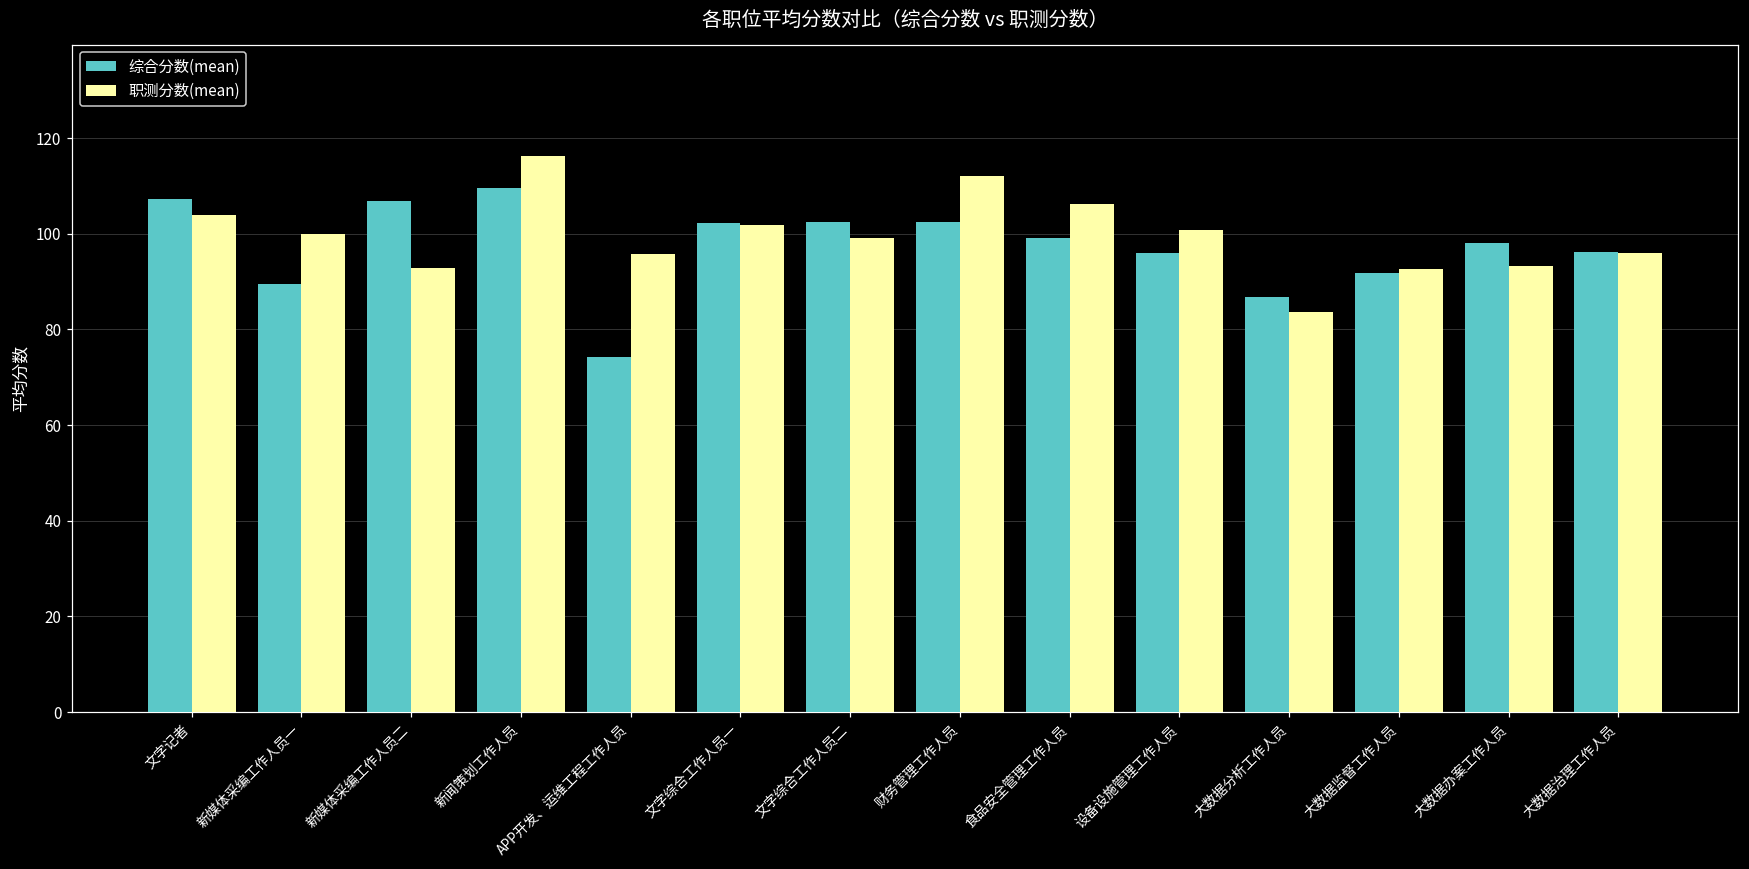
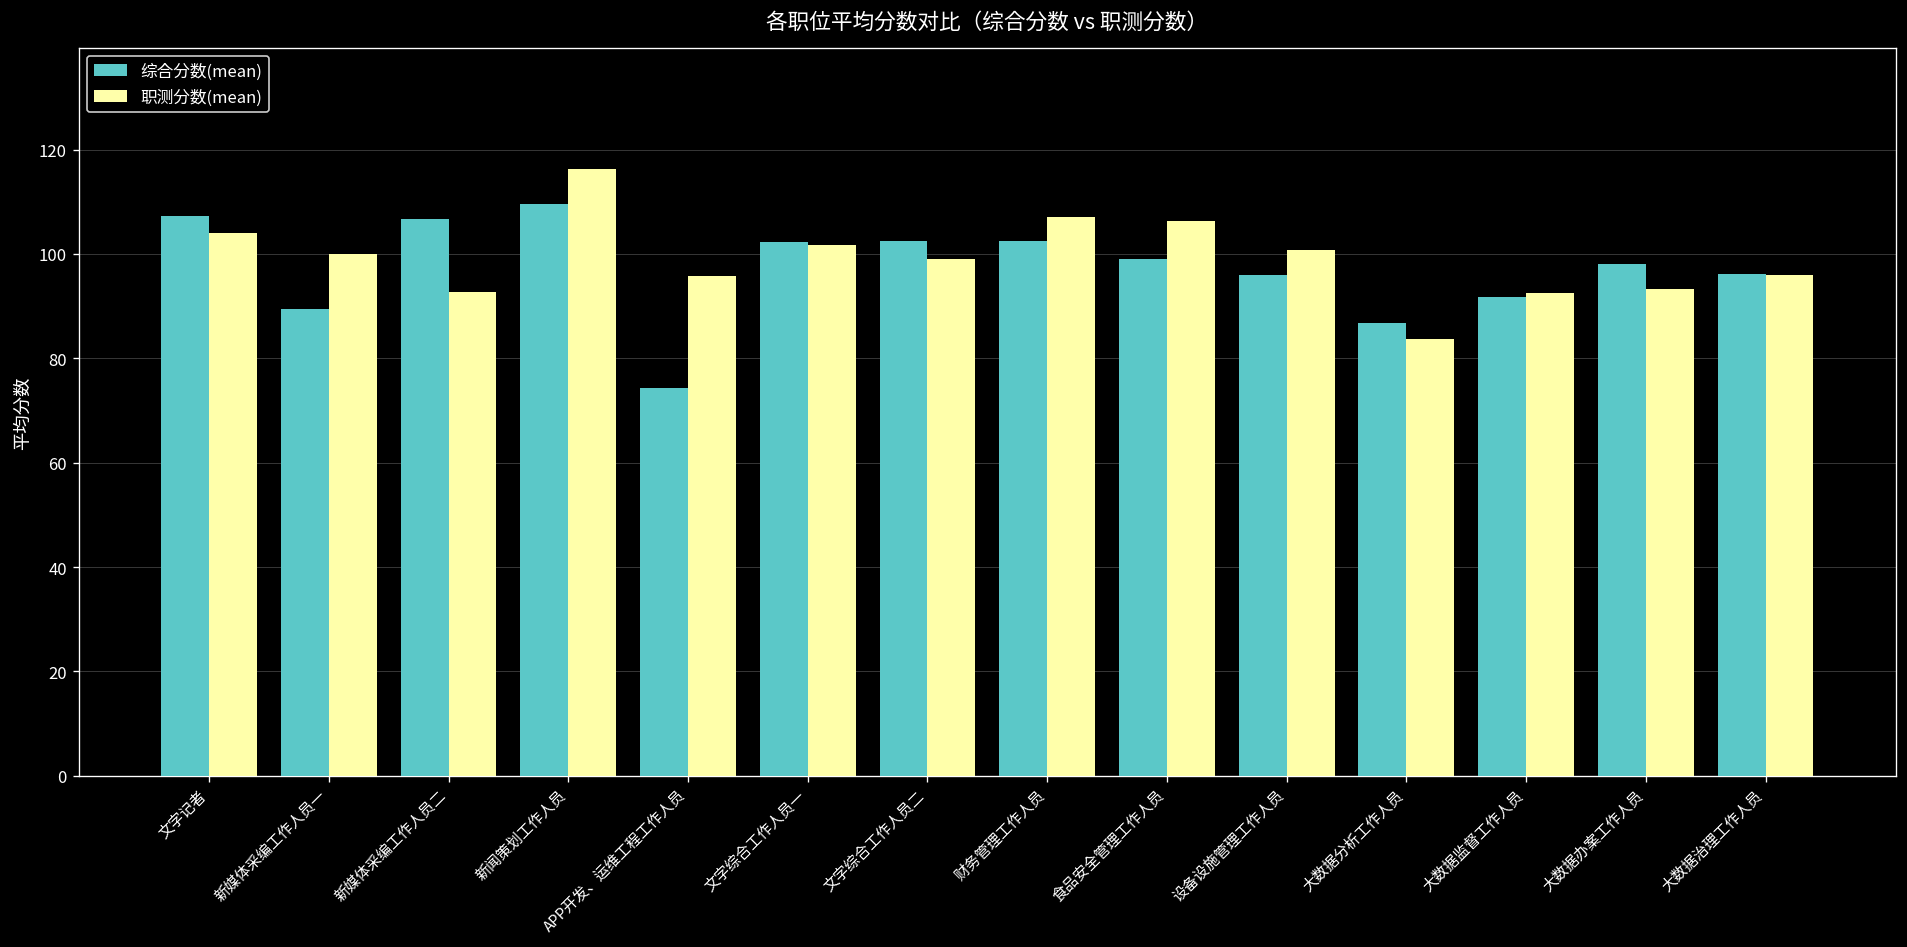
职测分数(mean), 财务管理工作人员: 112 -> 107
